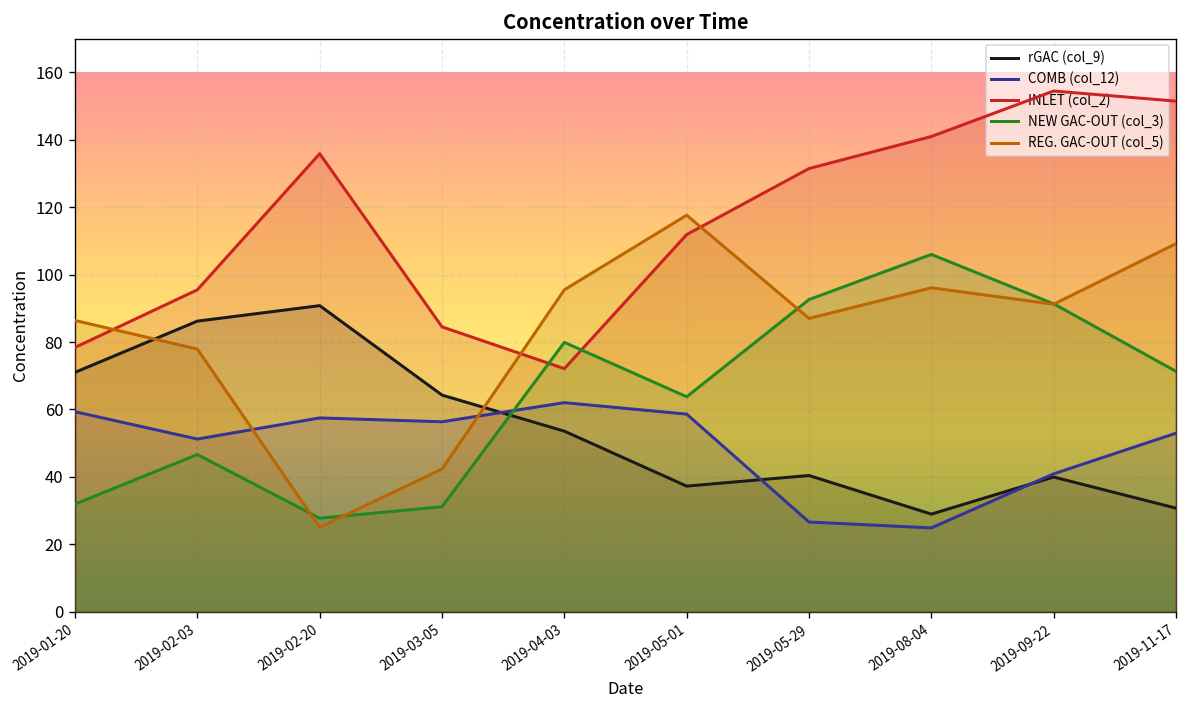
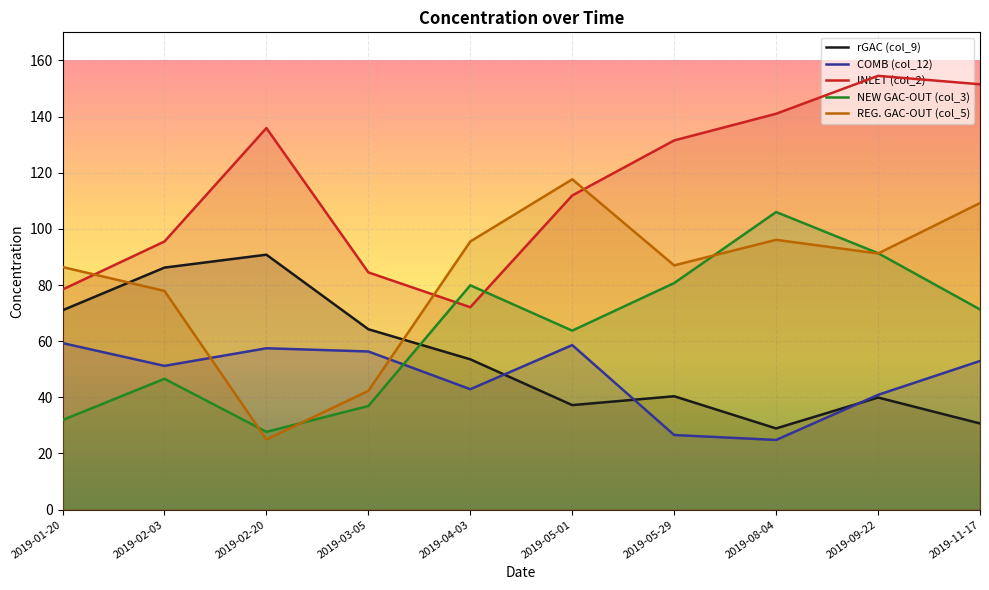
NEW GAC-OUT (col_3), 2019-03-05: 31 -> 37
COMB (col_12), 2019-04-03: 62 -> 43
NEW GAC-OUT (col_3), 2019-05-29: 93 -> 81
